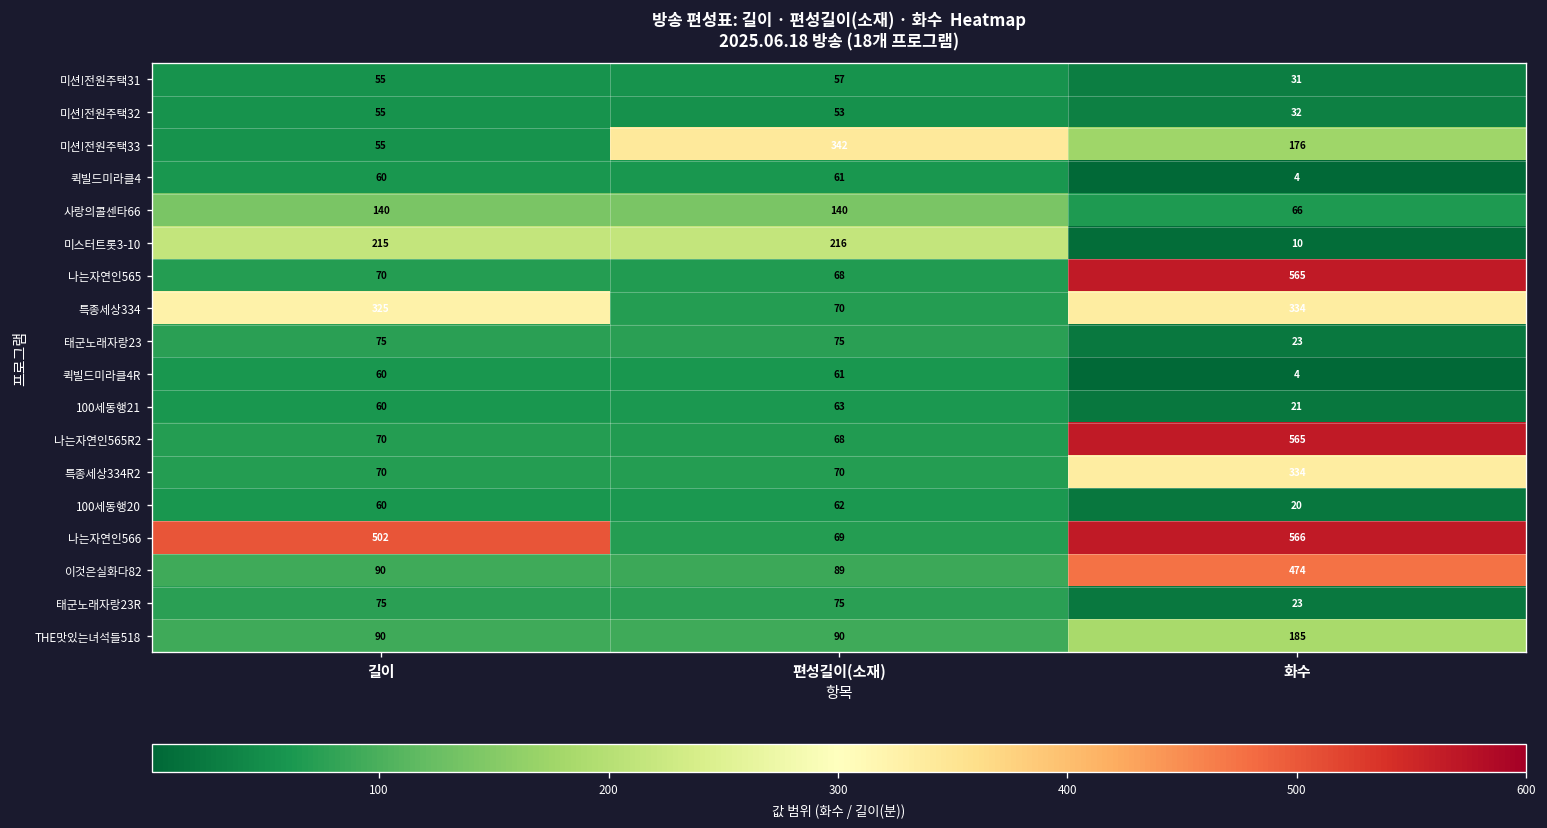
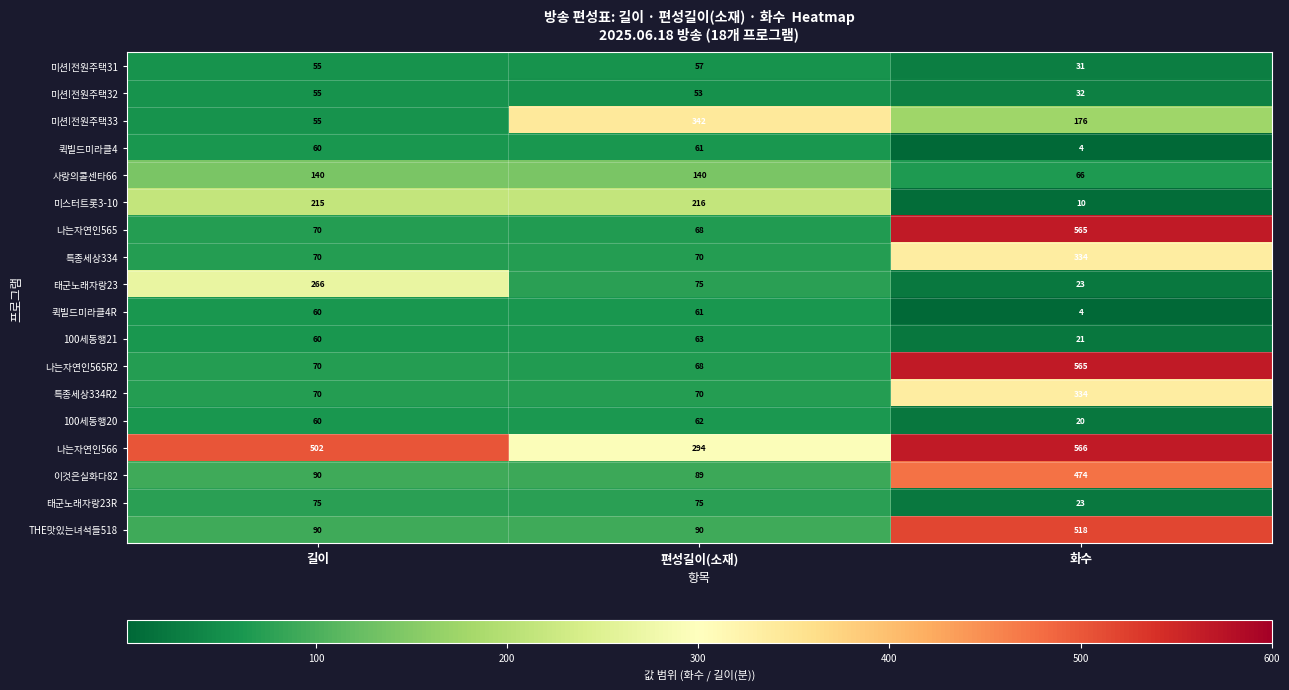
특종세상334, 길이: 325 -> 70
태군노래자랑23, 길이: 75 -> 266
나는자연인566, 편성길이(소재): 69 -> 294
THE맛있는녀석들518, 화수: 185 -> 518
